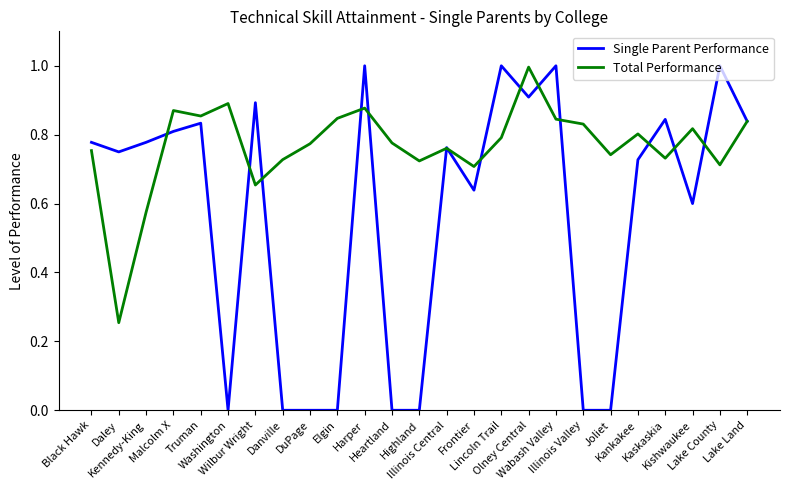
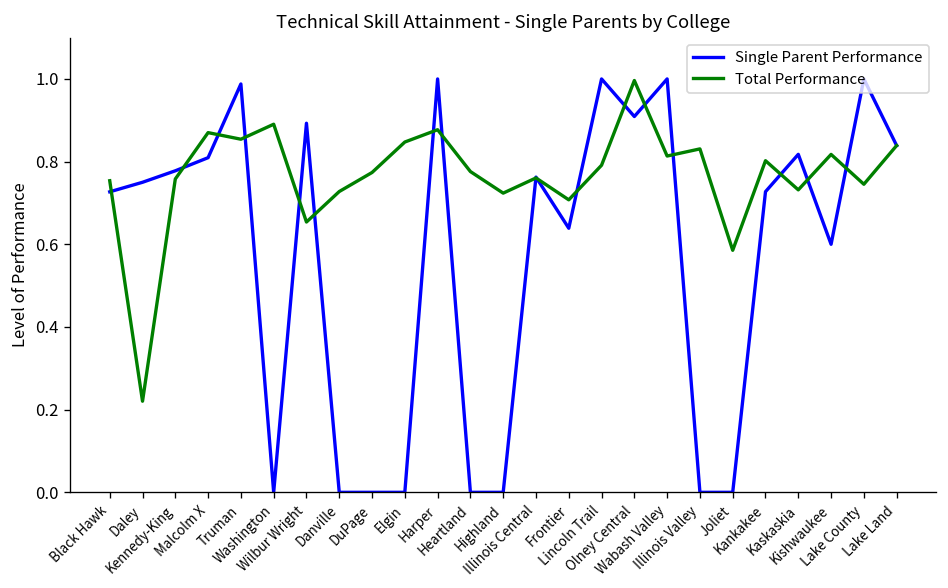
Single Parent Performance, Black Hawk: 0.78 -> 0.73
Total Performance, Daley: 0.25 -> 0.22
Total Performance, Kennedy-King: 0.57 -> 0.76
Single Parent Performance, Truman: 0.83 -> 0.99
Total Performance, Wabash Valley: 0.85 -> 0.81
Total Performance, Joliet: 0.74 -> 0.59
Single Parent Performance, Kaskaskia: 0.84 -> 0.82
Total Performance, Lake County: 0.71 -> 0.75
